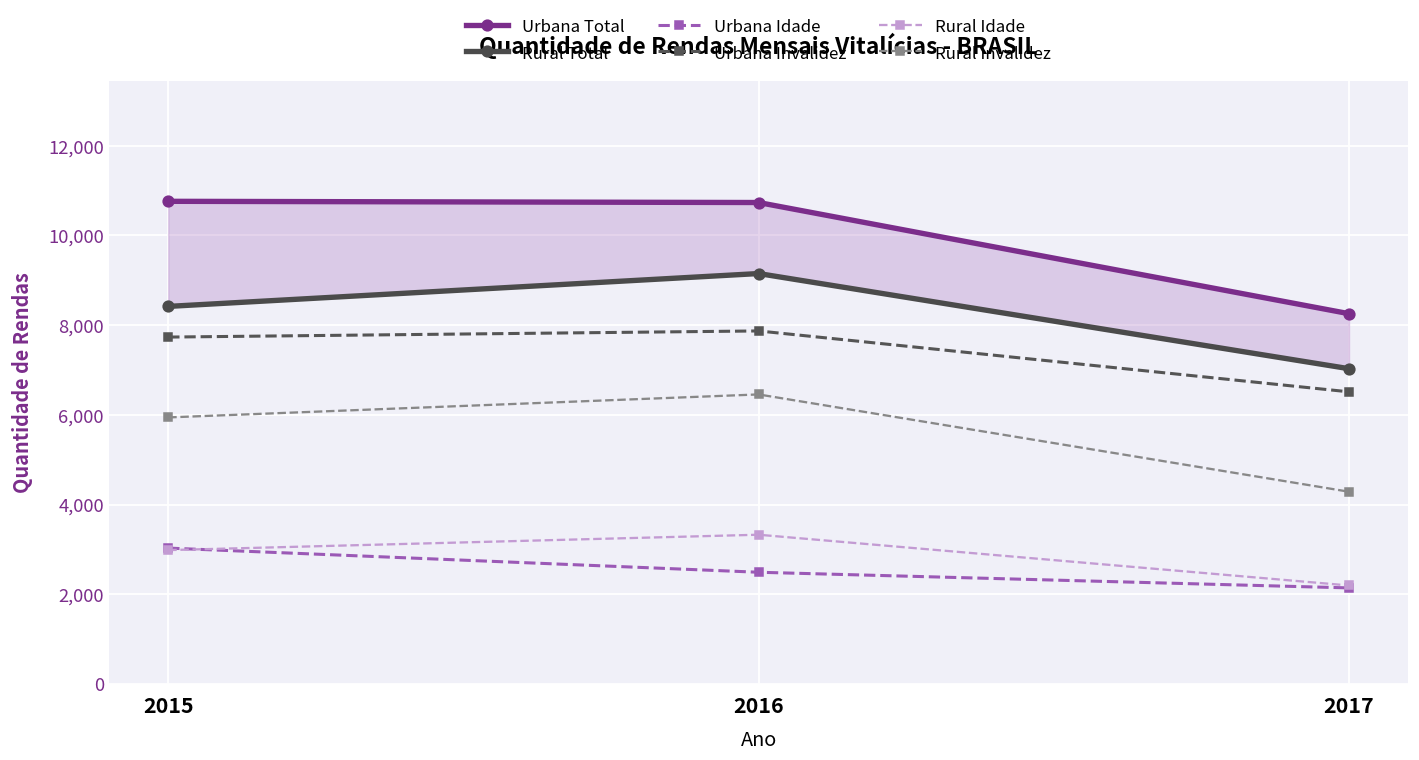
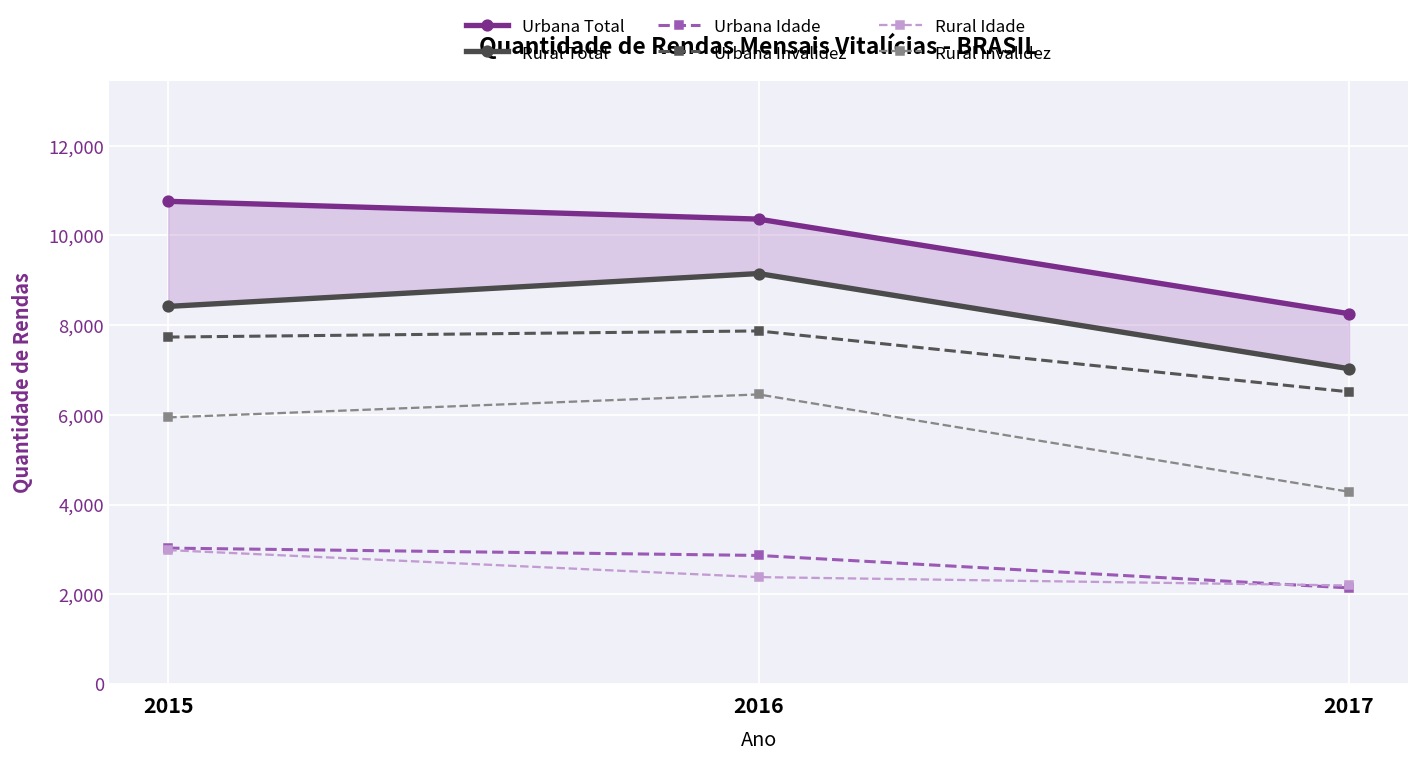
Urbana Total, 2016: 10,700 -> 10,400
Urbana Idade, 2016: 2,500 -> 2,900
Rural Idade, 2016: 3,300 -> 2,400
